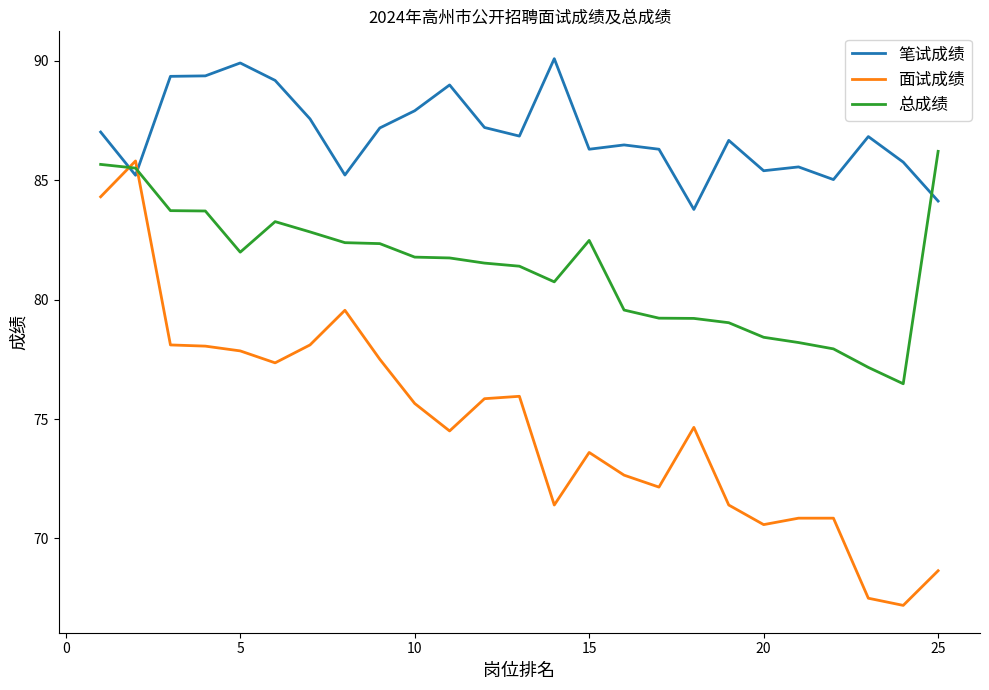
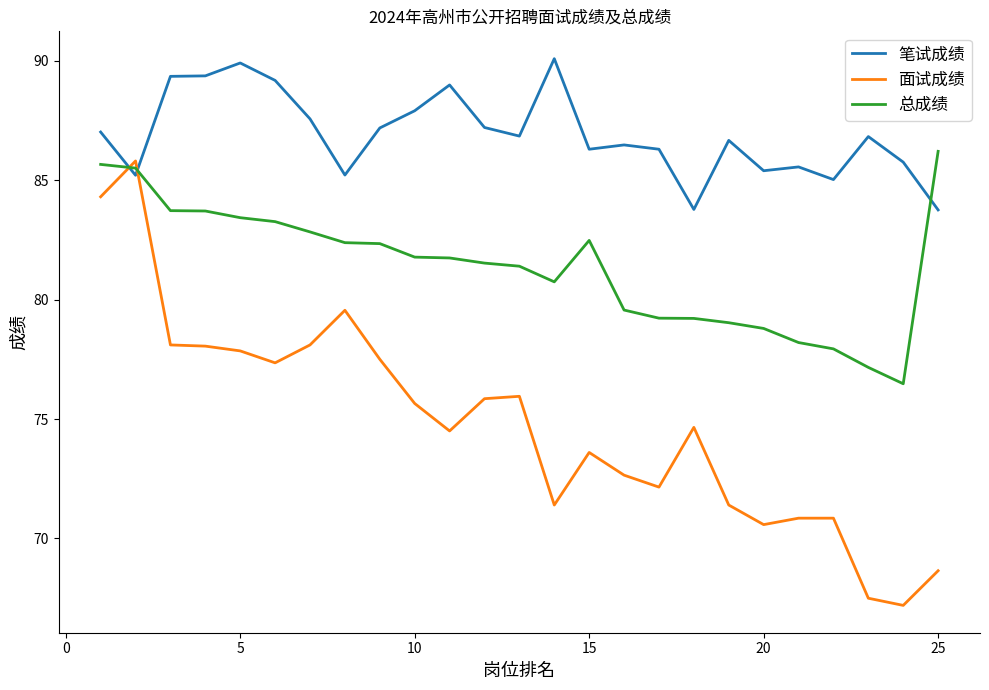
总成绩, 5: 82.0 -> 83.4
总成绩, 20: 78.4 -> 78.8
笔试成绩, 25: 84.1 -> 83.8
